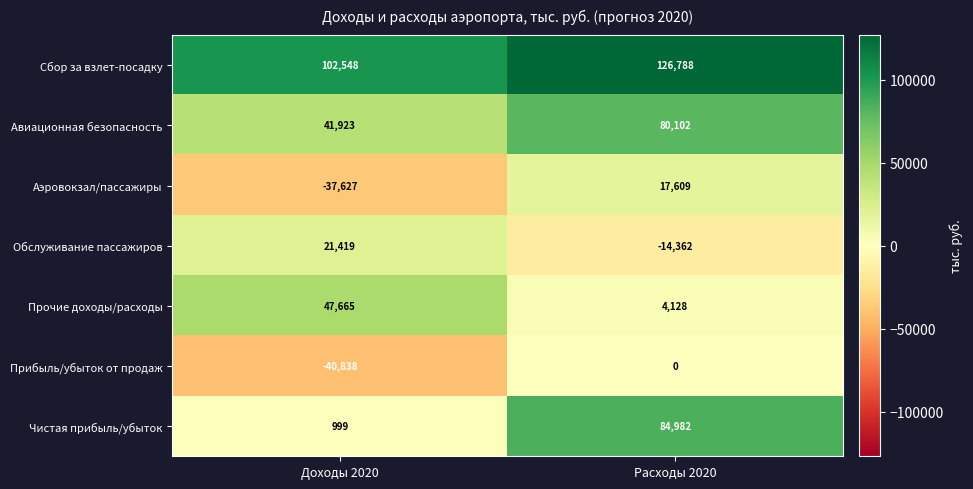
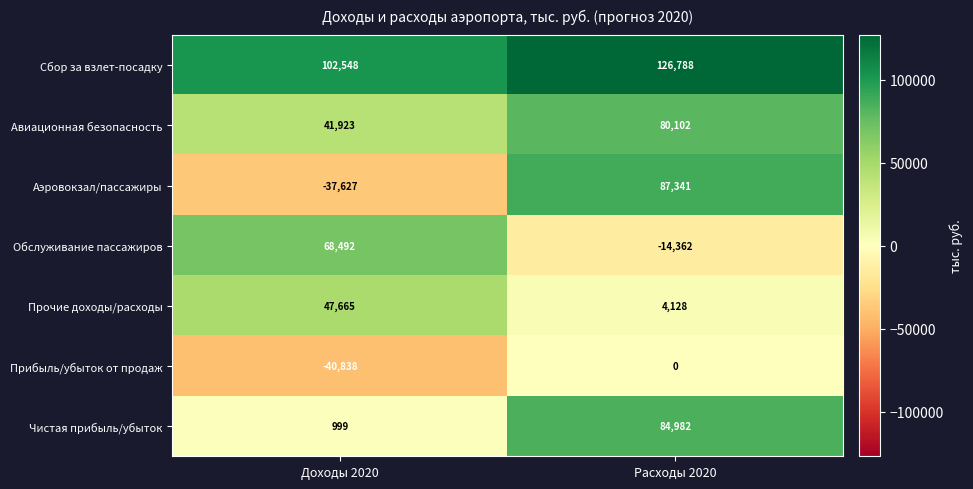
Аэровокзал/пассажиры, Расходы 2020: 17,609 -> 87,341
Обслуживание пассажиров, Доходы 2020: 21,419 -> 68,492
